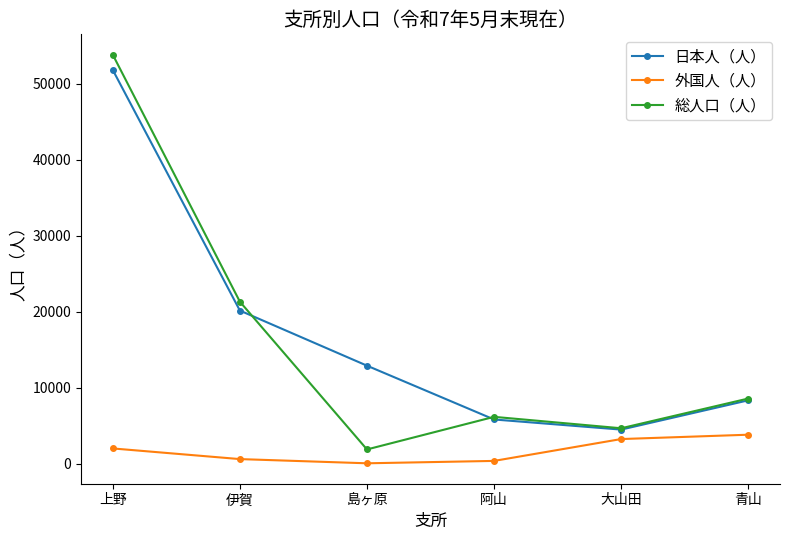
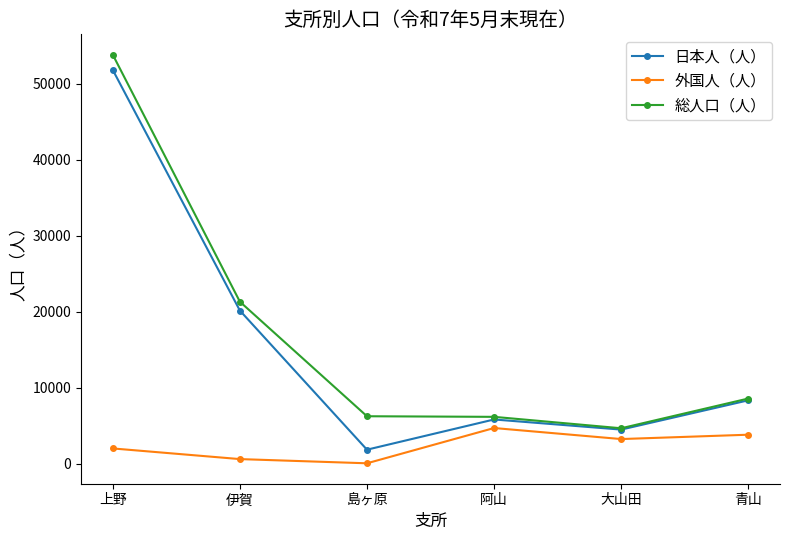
日本人（人）, 島ヶ原: 13000 -> 2000
総人口（人）, 島ヶ原: 2000 -> 6000
外国人（人）, 阿山: 0 -> 5000
